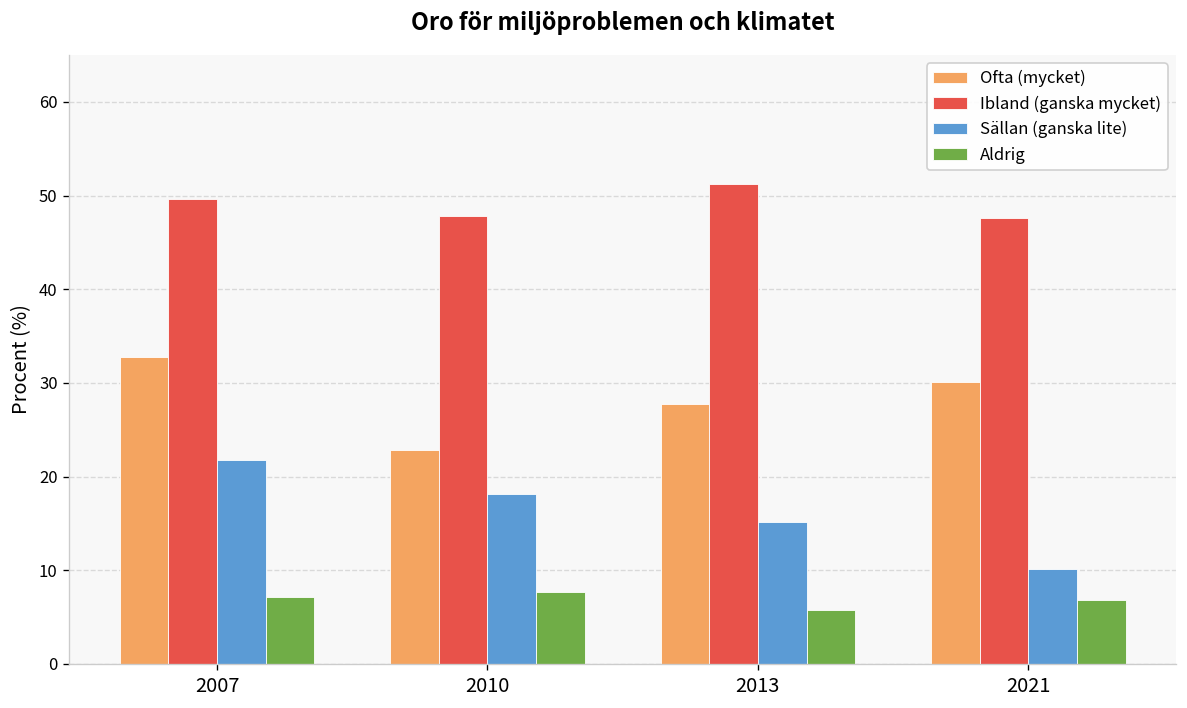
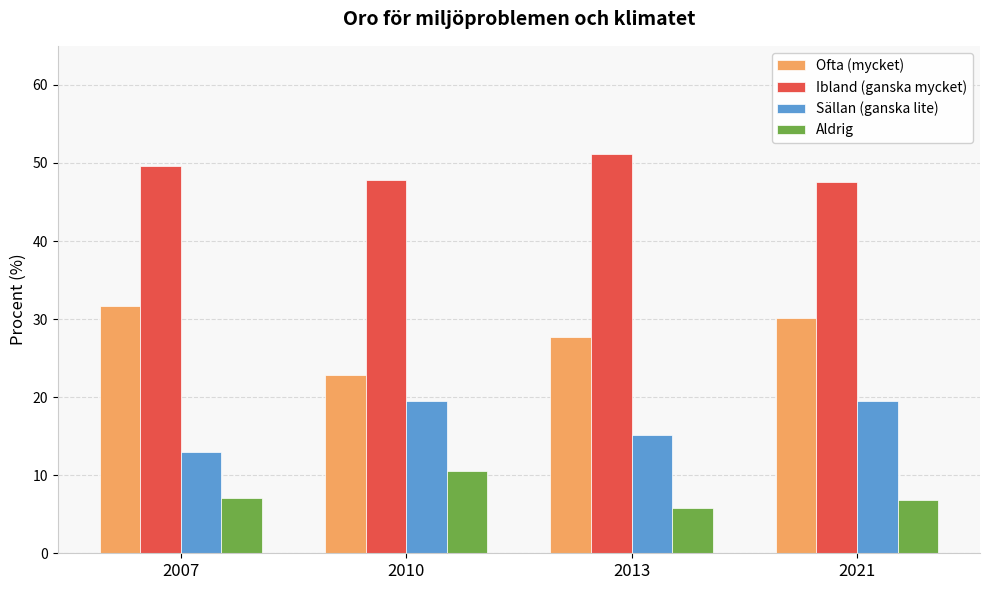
Ofta (mycket), 2007: 33 -> 32
Sällan (ganska lite), 2007: 22 -> 13
Sällan (ganska lite), 2010: 18 -> 20
Aldrig, 2010: 8 -> 11
Sällan (ganska lite), 2021: 10 -> 20
